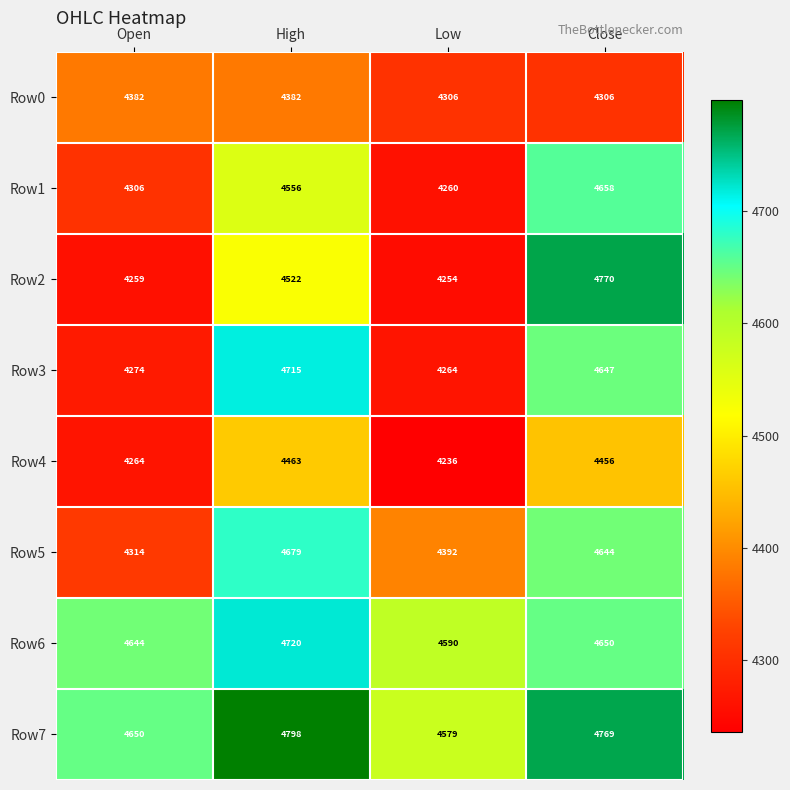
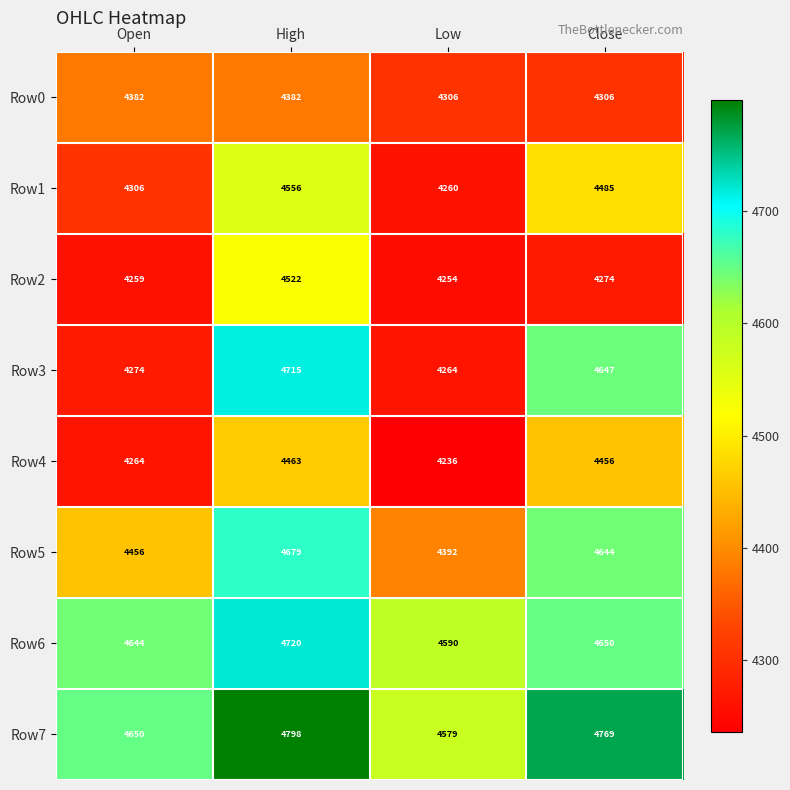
Row1, Close: 4658 -> 4485
Row2, Close: 4770 -> 4274
Row5, Open: 4314 -> 4456
